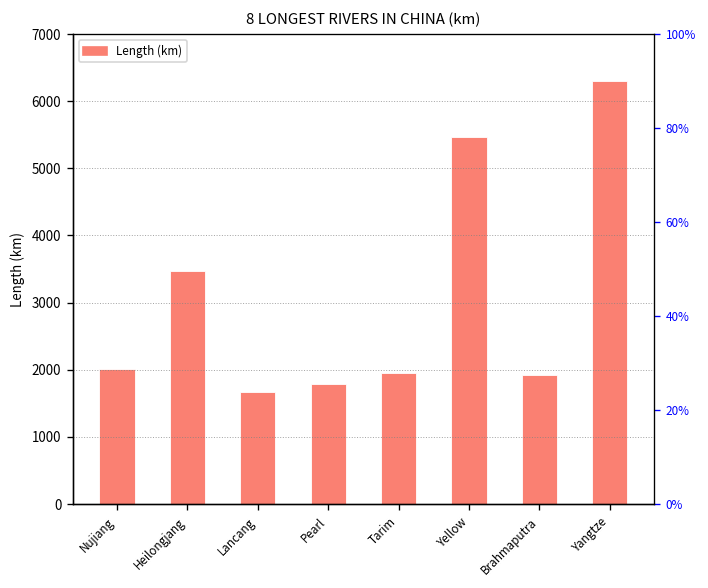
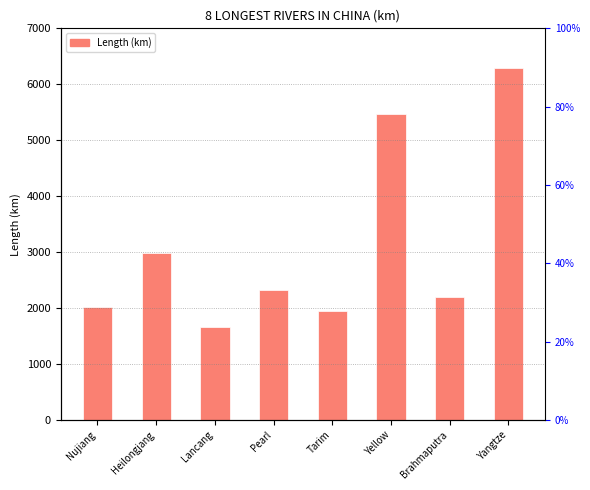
Heilongjang: 3500 -> 3000
Pearl: 1800 -> 2300
Brahmaputra: 1900 -> 2200
